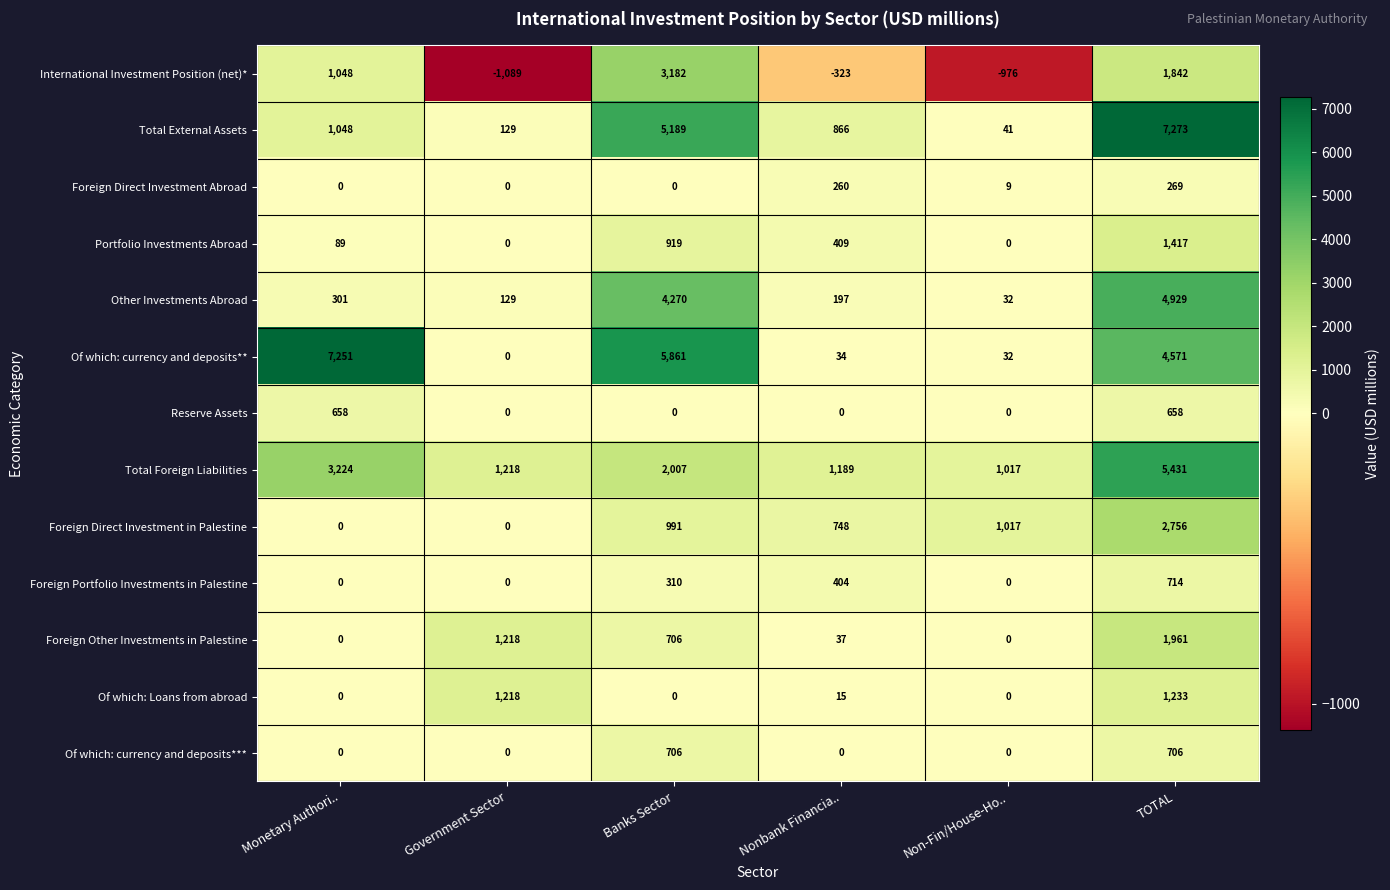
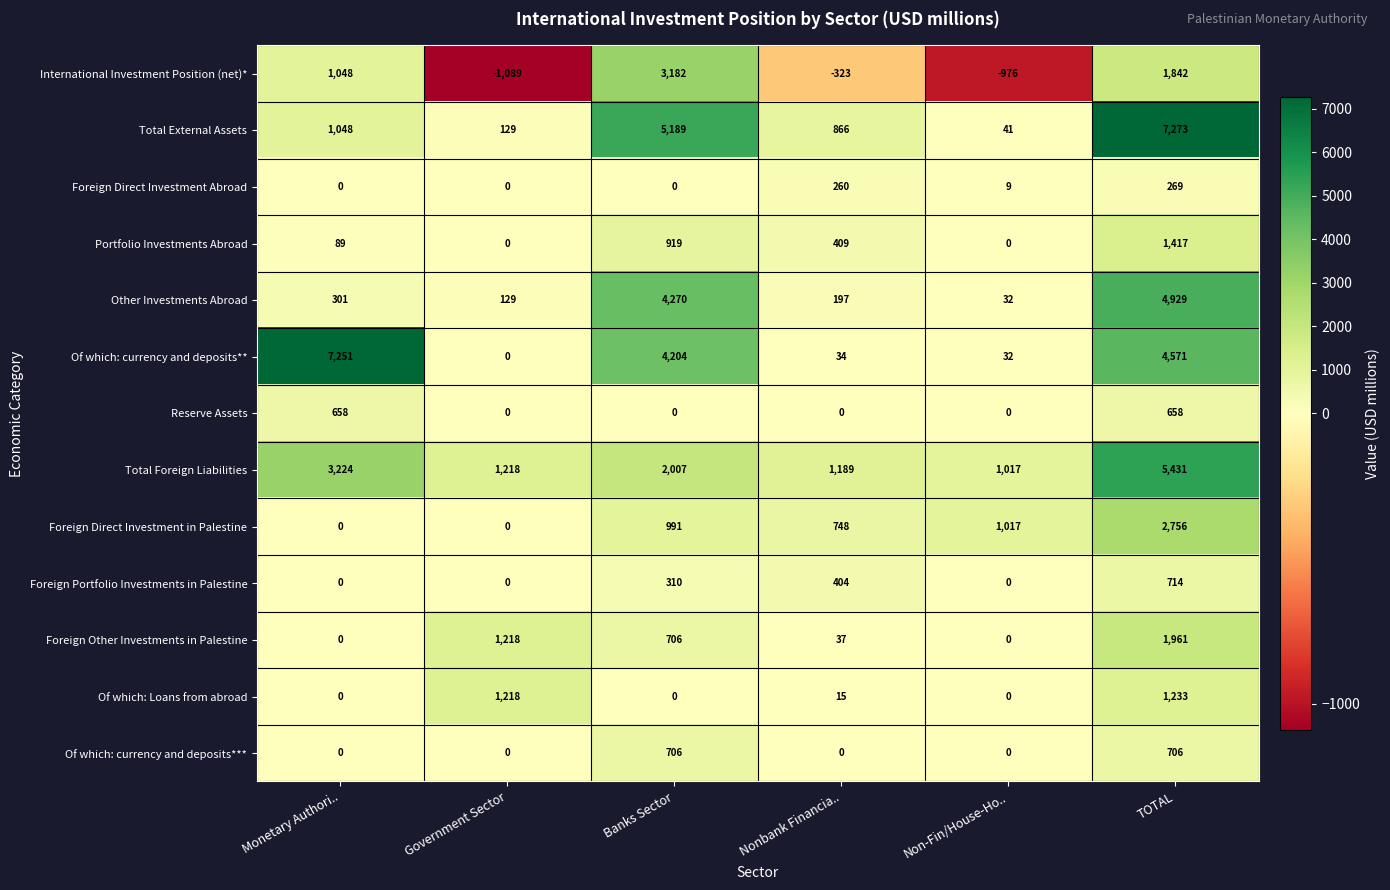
Of which: currency and deposits**, Banks Sector: 5,861 -> 4,204
